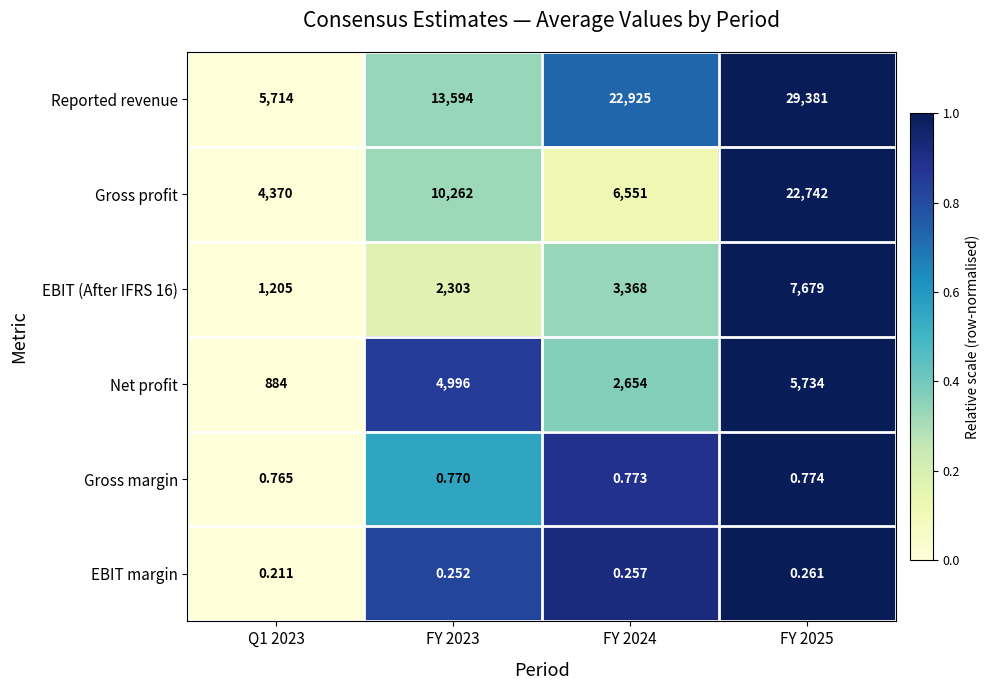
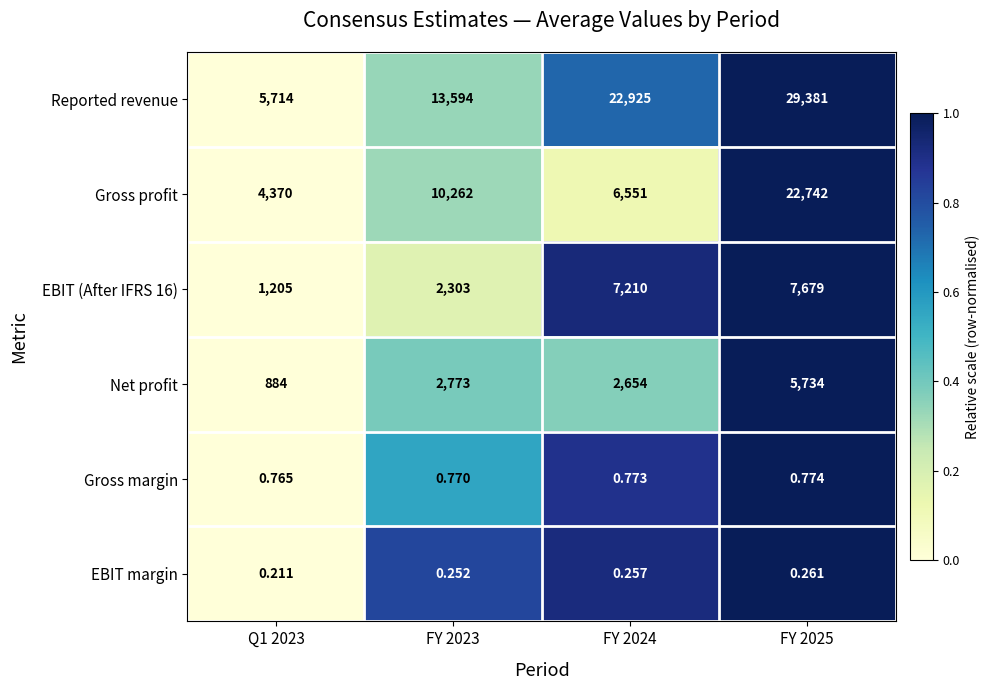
EBIT (After IFRS 16), FY 2024: 3,368 -> 7,210
Net profit, FY 2023: 4,996 -> 2,773
